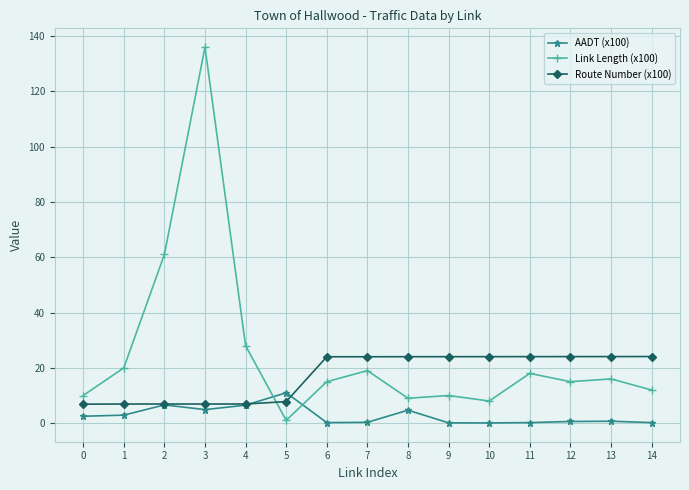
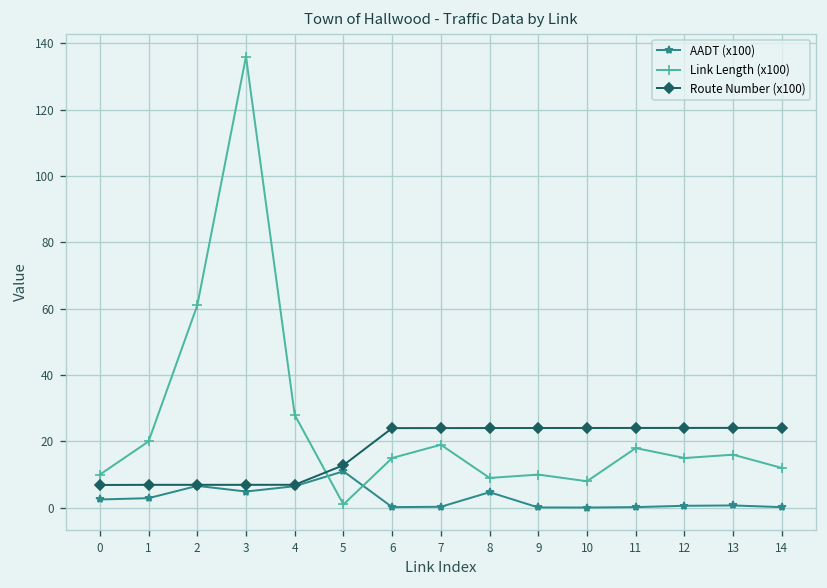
Route Number (x100), 5: 8 -> 13
